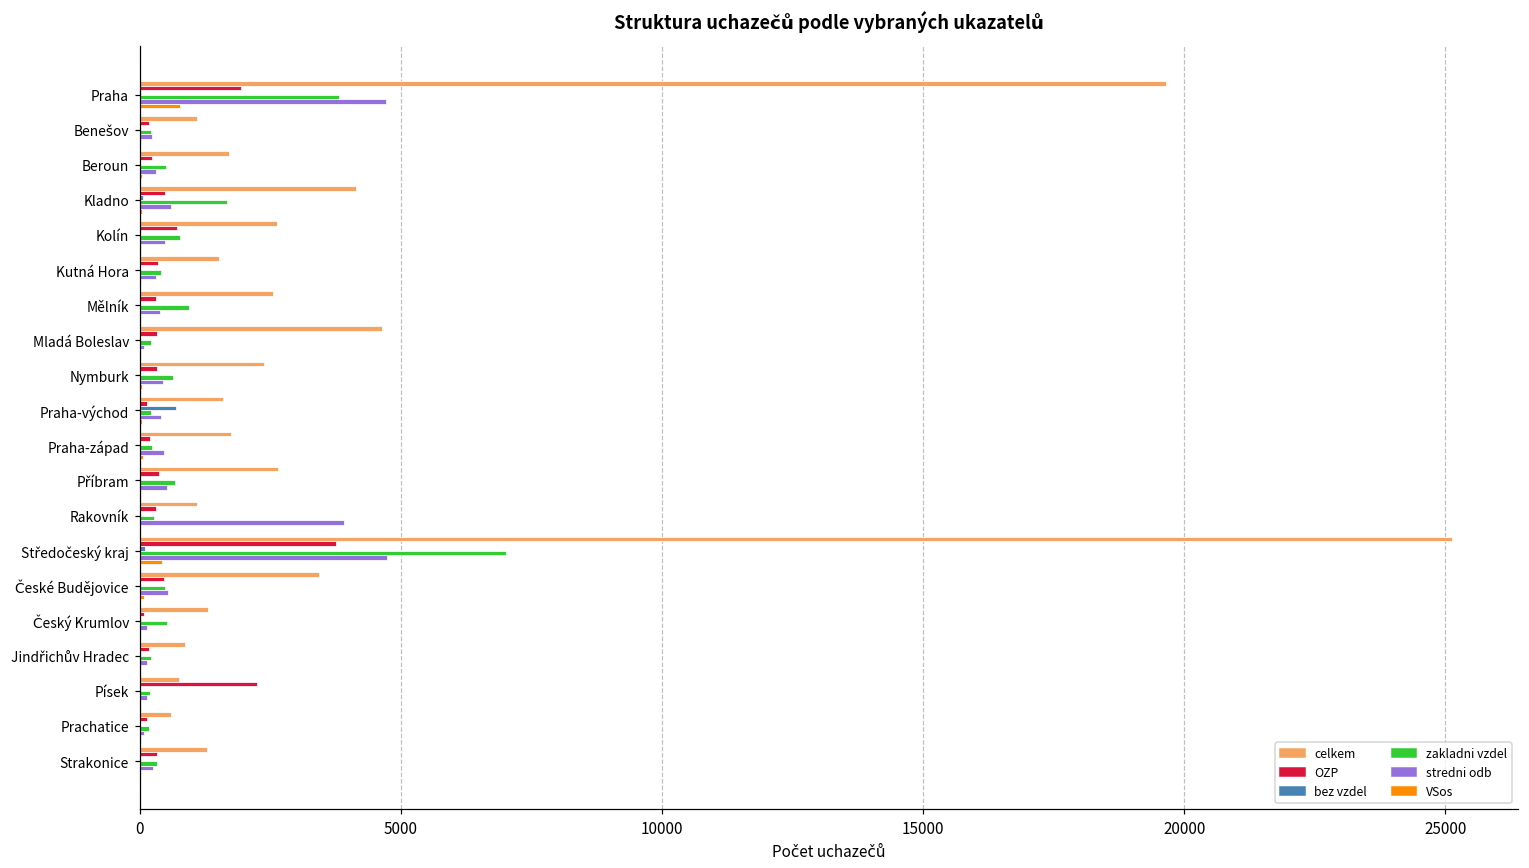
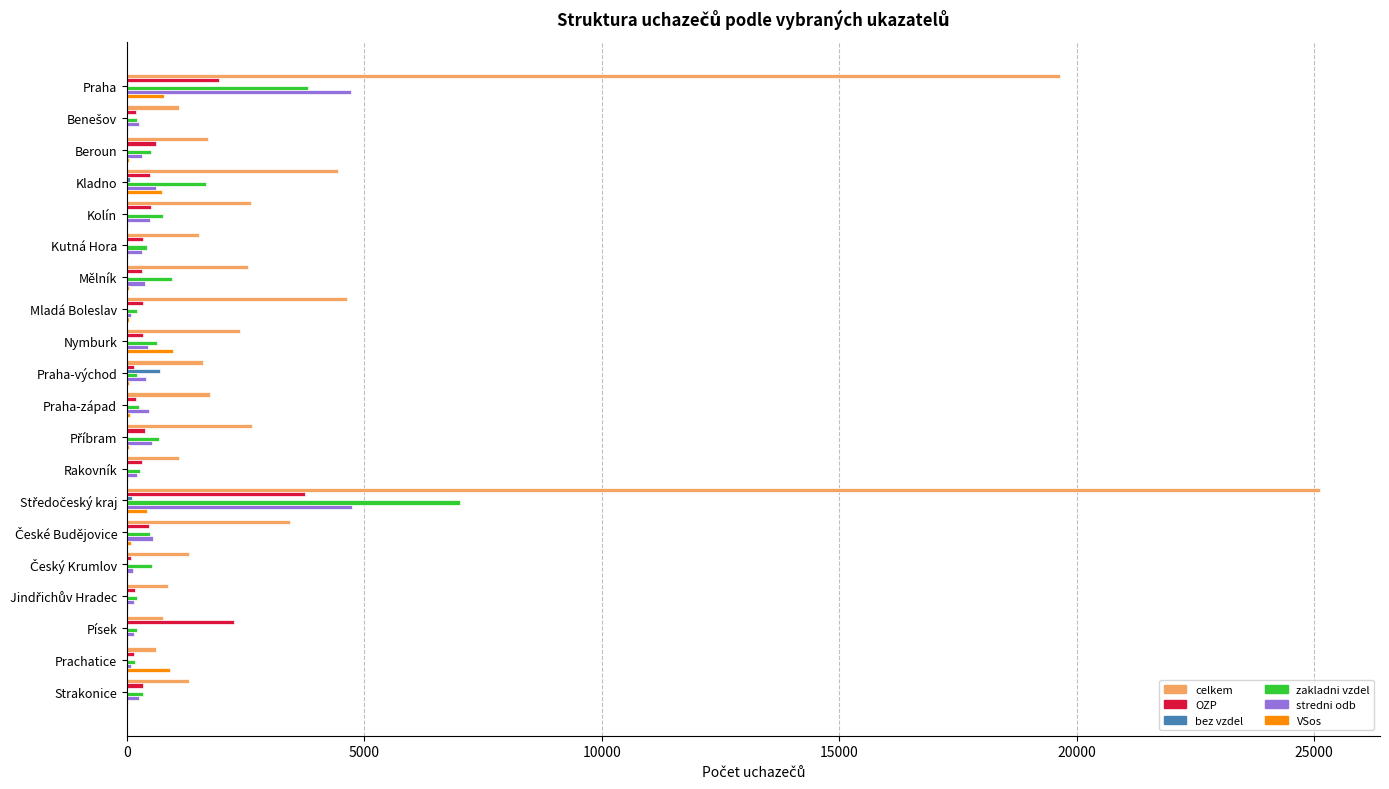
OZP, Beroun: 200 -> 600
celkem, Kladno: 4100 -> 4400
VSos, Kladno: 0 -> 700
OZP, Kolín: 700 -> 500
VSos, Nymburk: 0 -> 1000
stredni odb, Rakovník: 3900 -> 200
VSos, Prachatice: 0 -> 900
